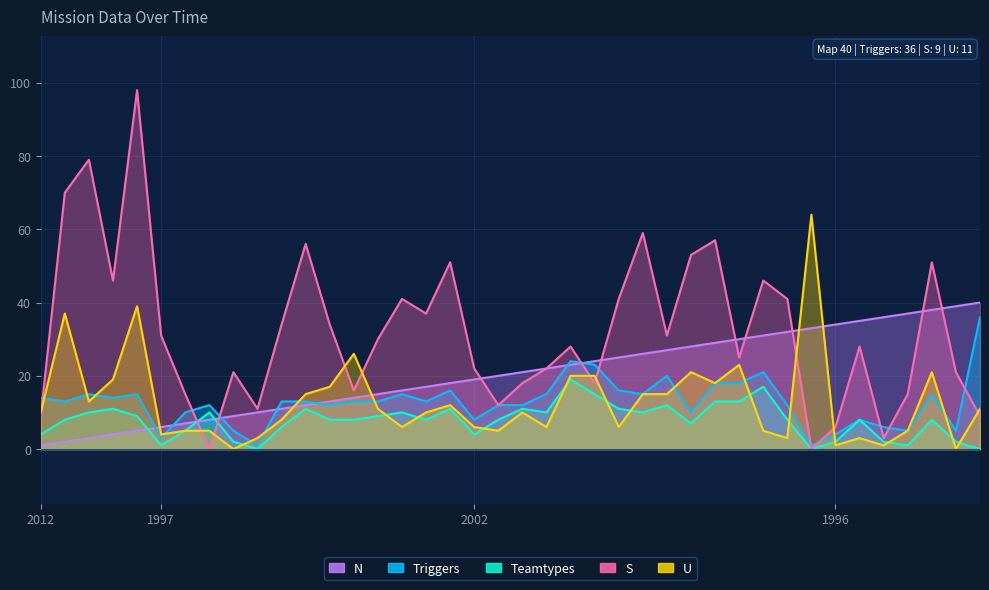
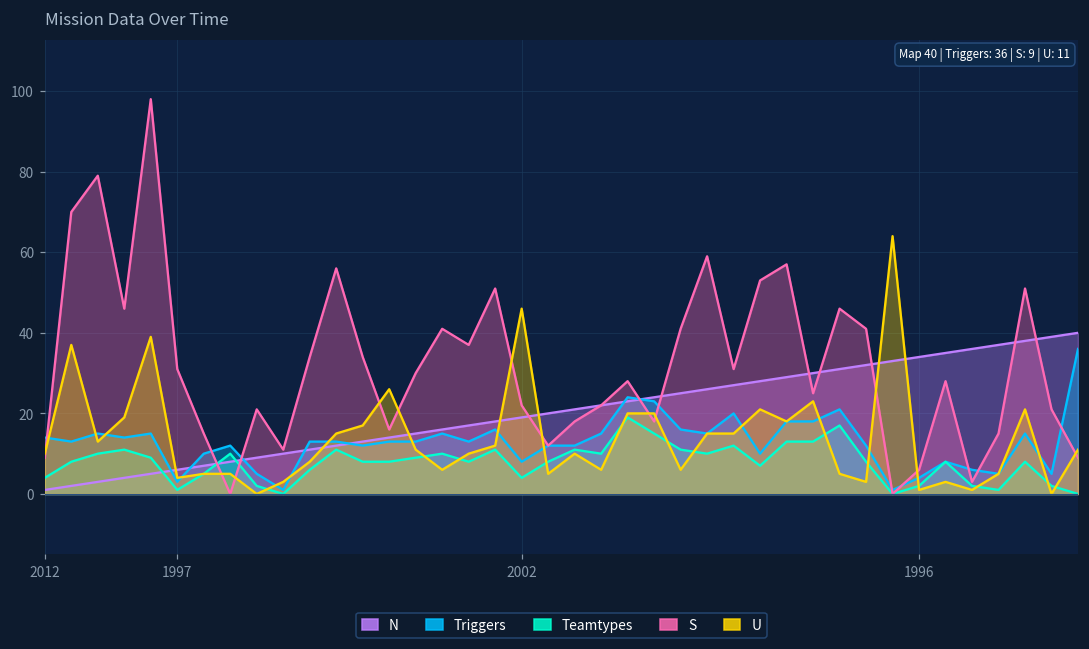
U, 2002: 6 -> 46
